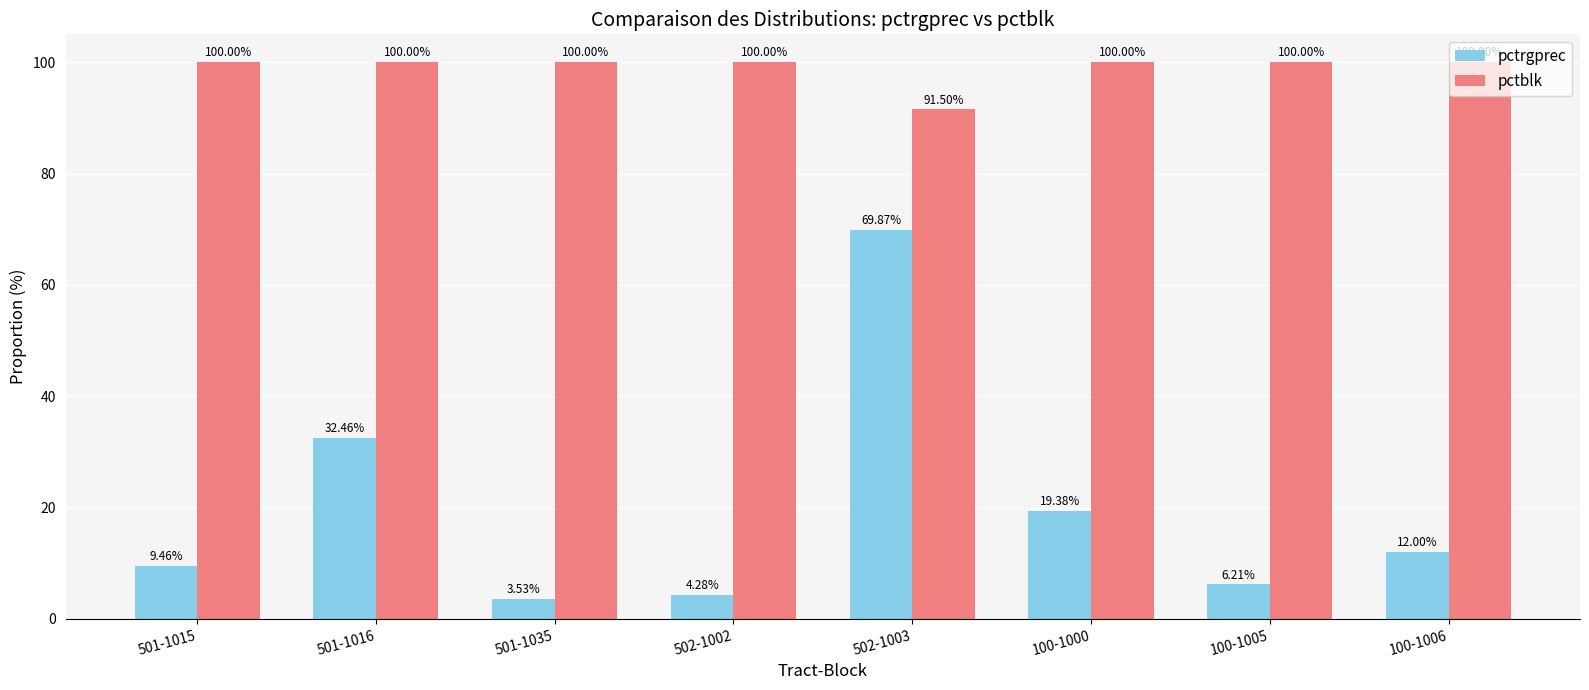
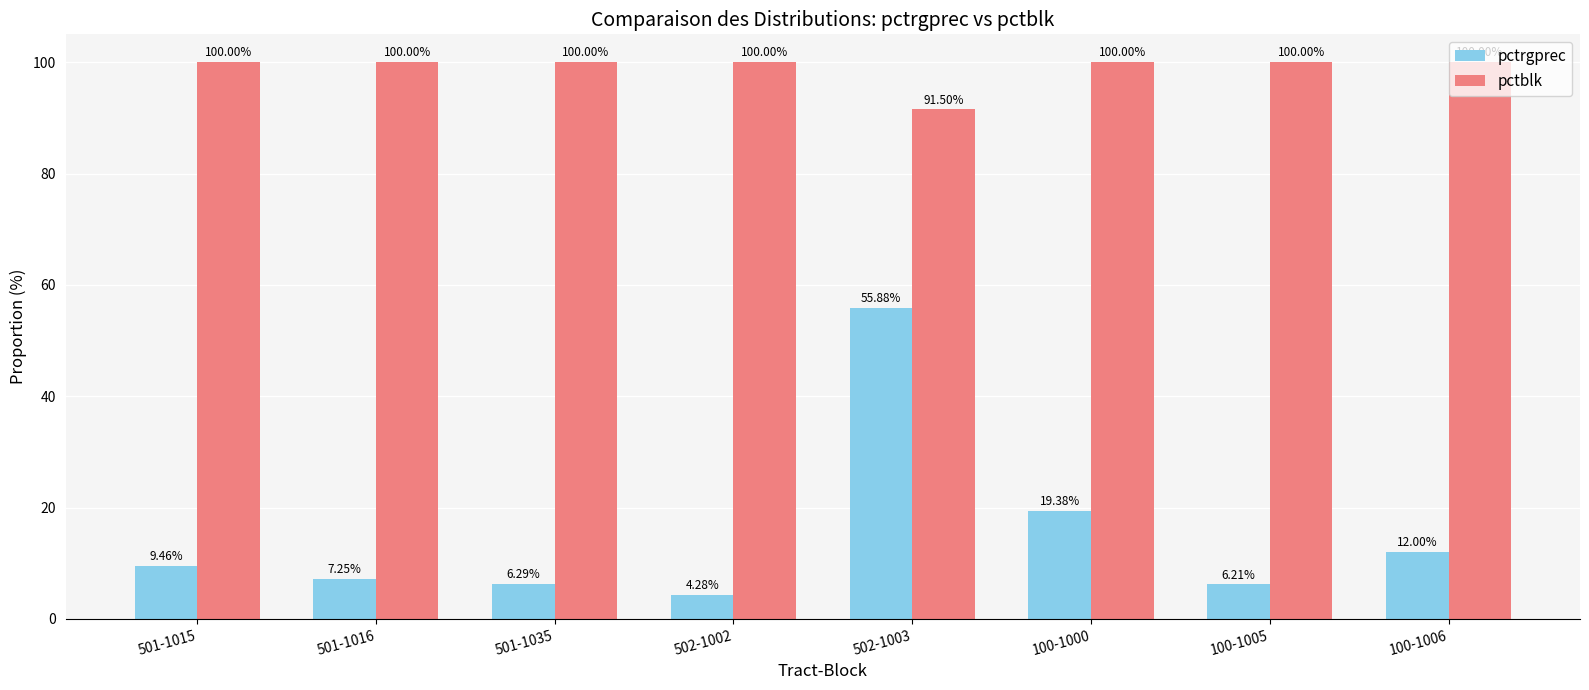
pctrgprec, 501-1016: 32.46% -> 7.25%
pctrgprec, 501-1035: 3.53% -> 6.29%
pctrgprec, 502-1003: 69.87% -> 55.88%
